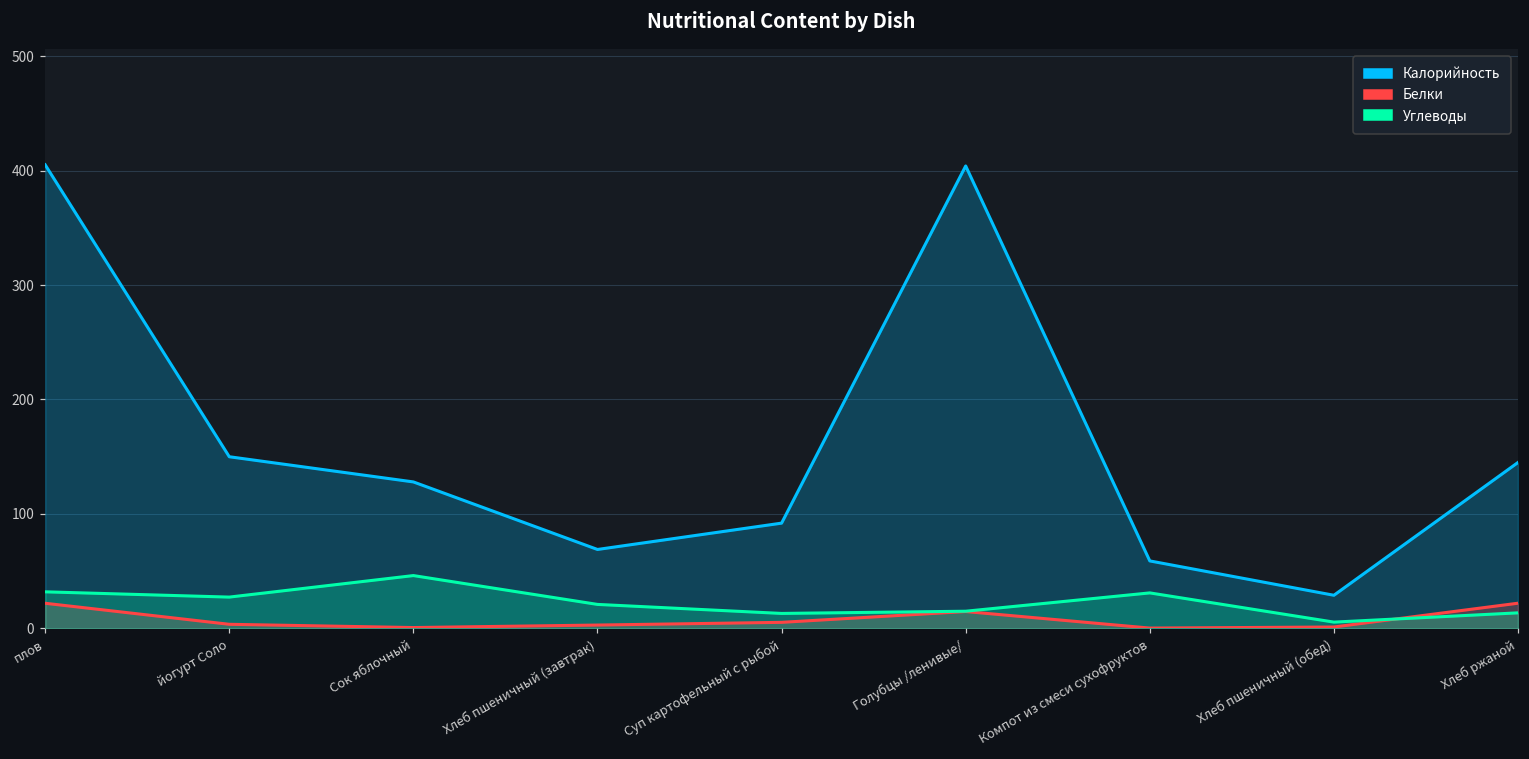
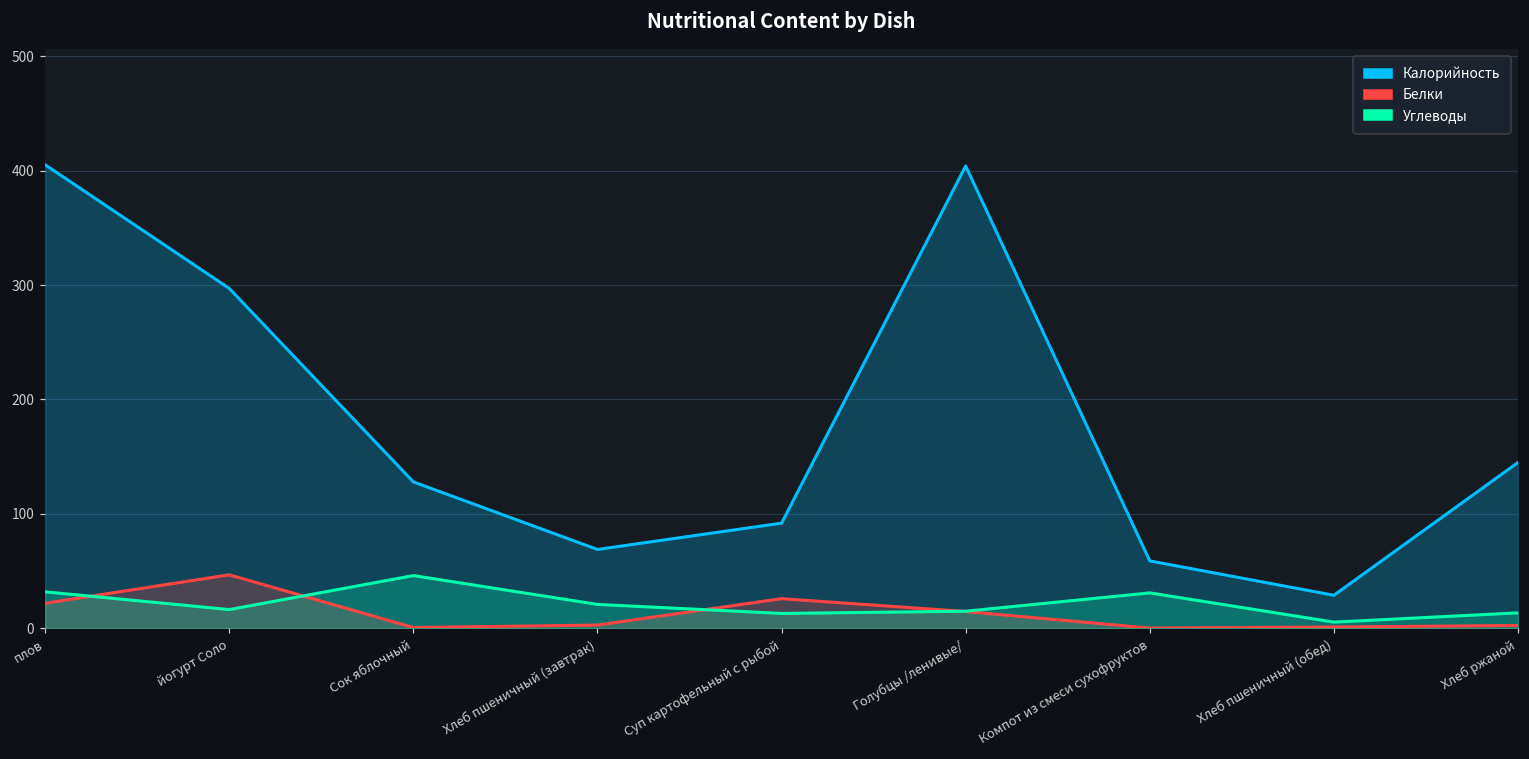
Калорийность, йогурт Соло: 150 -> 297
Белки, йогурт Соло: 4 -> 47
Углеводы, йогурт Соло: 27 -> 17
Белки, Суп картофельный с рыбой: 5 -> 26
Белки, Хлеб ржаной: 22 -> 3
